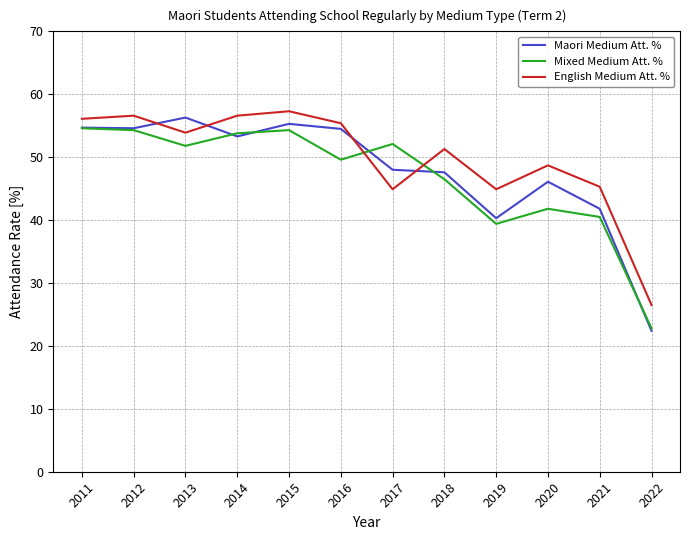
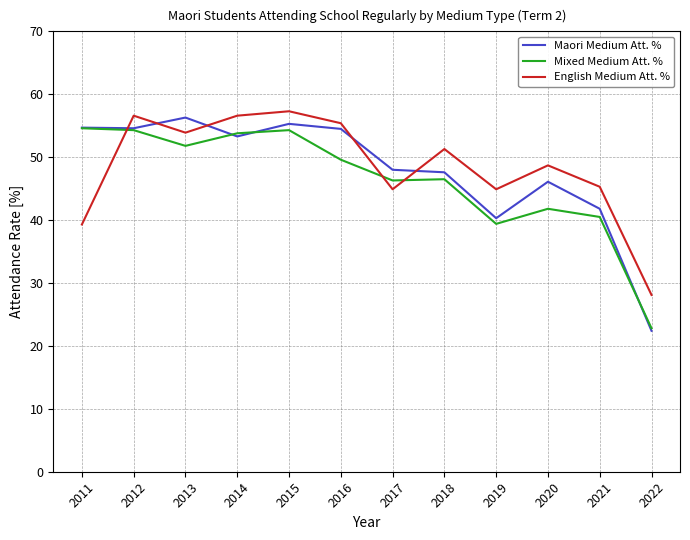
English Medium Att. %, 2011: 56 -> 39
Mixed Medium Att. %, 2017: 52 -> 46
English Medium Att. %, 2022: 27 -> 28
